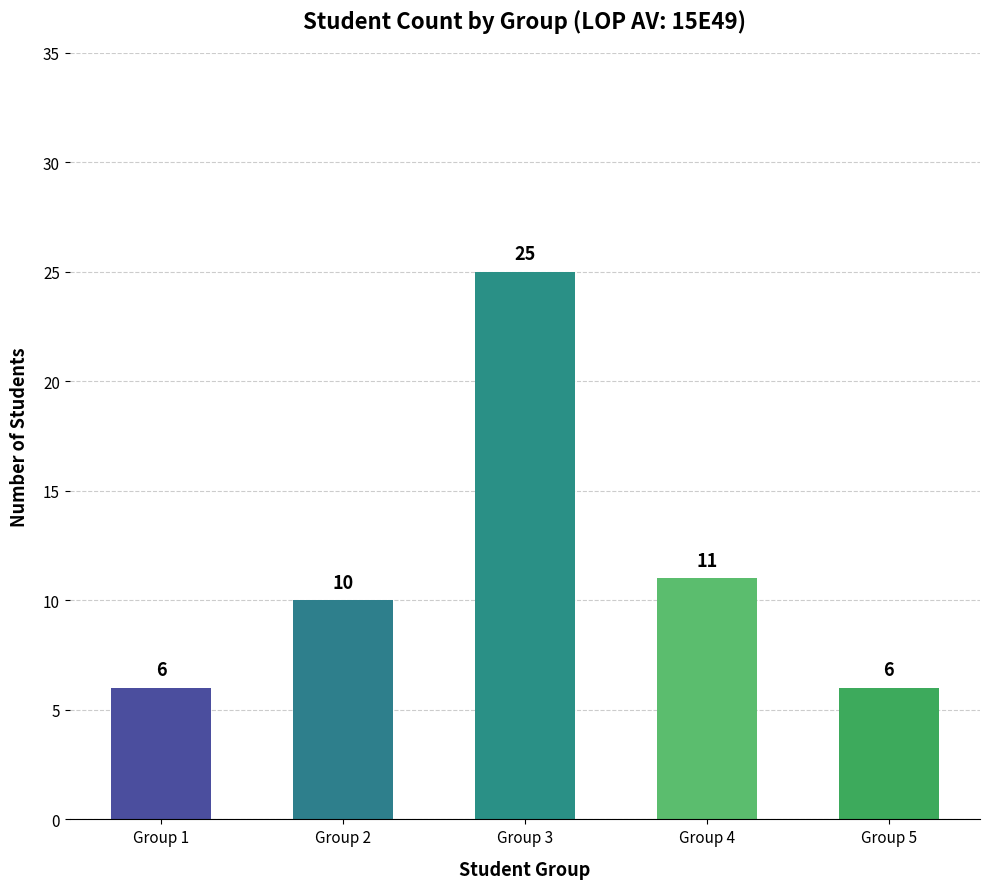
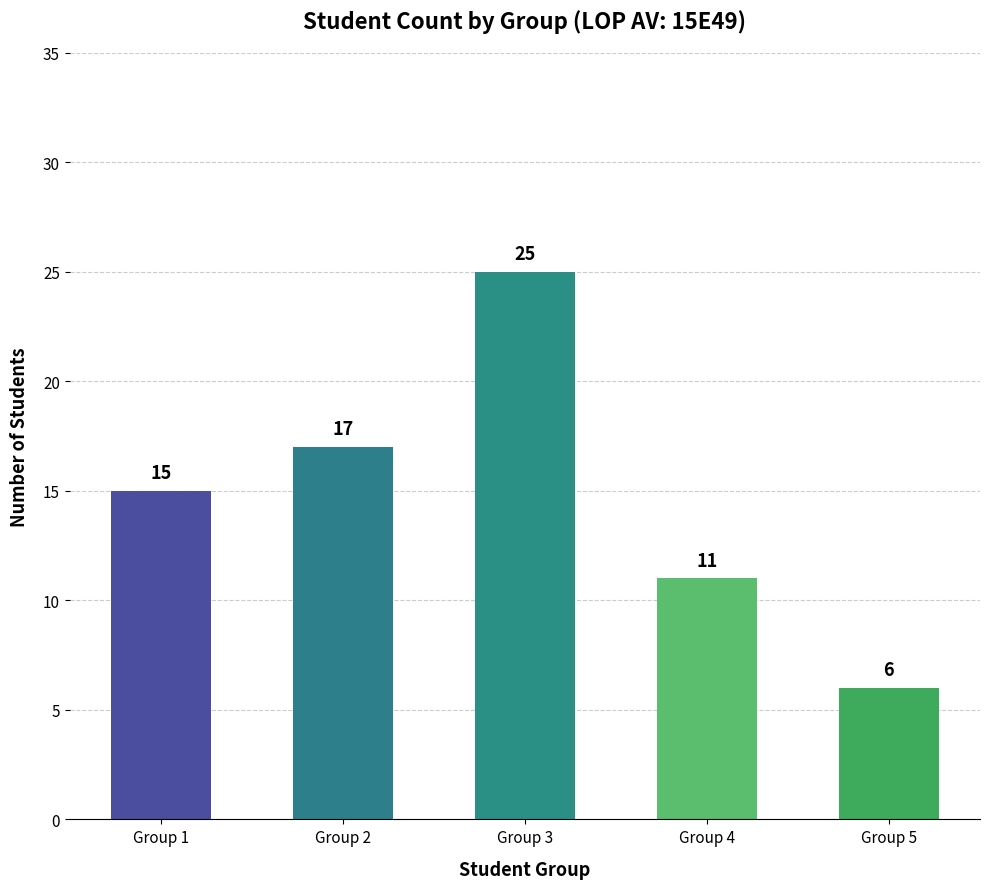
Group 1: 6 -> 15
Group 2: 10 -> 17
